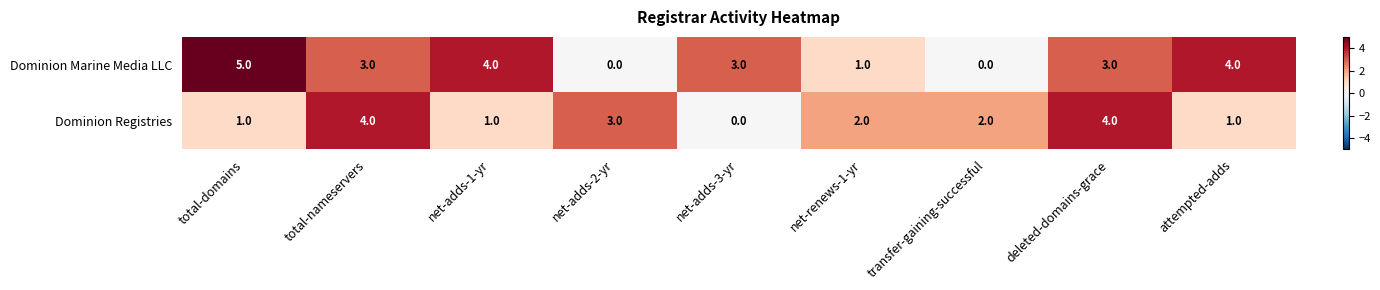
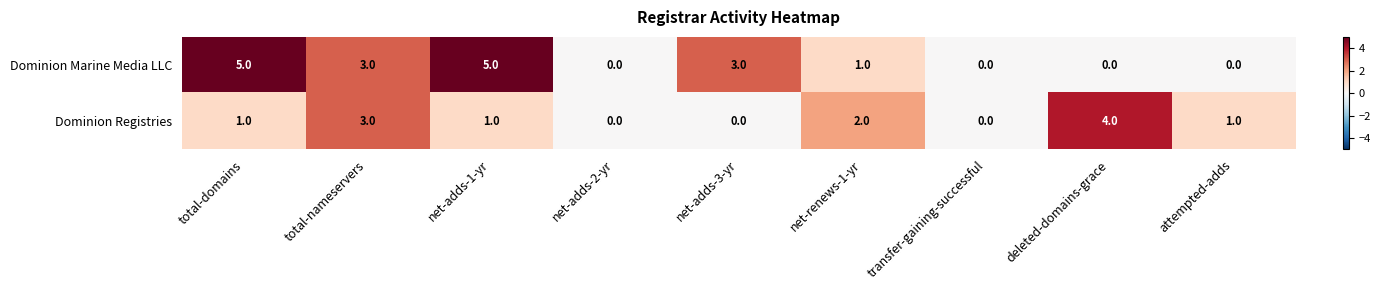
Dominion Marine Media LLC, net-adds-1-yr: 4.0 -> 5.0
Dominion Marine Media LLC, deleted-domains-grace: 3.0 -> 0.0
Dominion Marine Media LLC, attempted-adds: 4.0 -> 0.0
Dominion Registries, total-nameservers: 4.0 -> 3.0
Dominion Registries, net-adds-2-yr: 3.0 -> 0.0
Dominion Registries, transfer-gaining-successful: 2.0 -> 0.0
